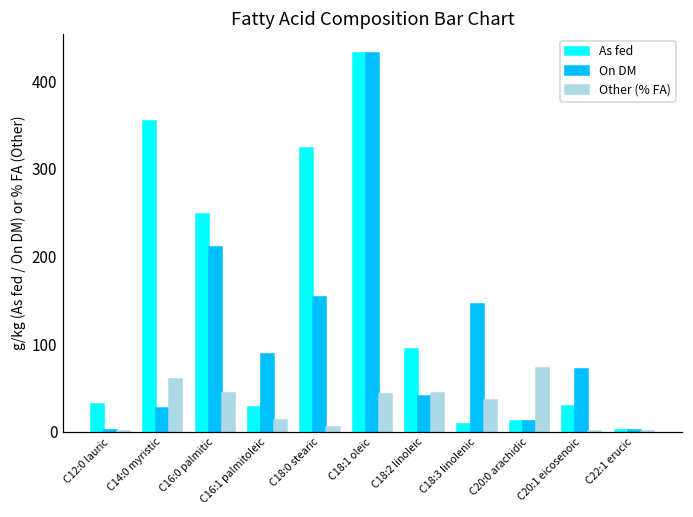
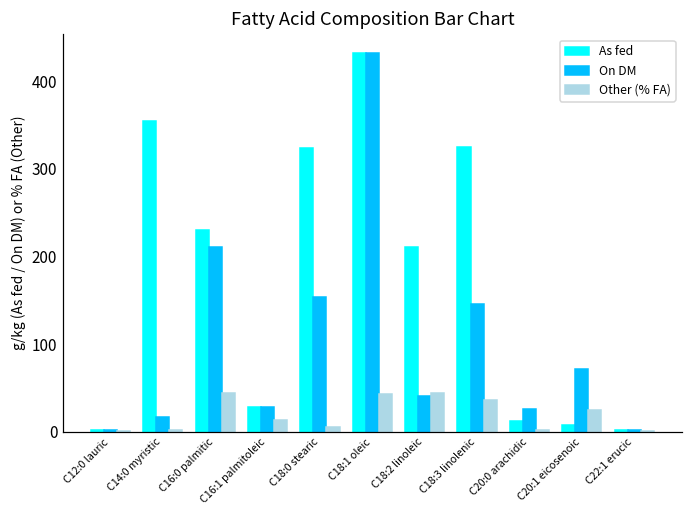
As fed, C12:0 lauric: 30 -> 0
On DM, C14:0 myristic: 30 -> 20
Other (% FA), C14:0 myristic: 60 -> 0
As fed, C16:0 palmitic: 250 -> 230
On DM, C16:1 palmitoleic: 90 -> 30
As fed, C18:2 linoleic: 90 -> 210
As fed, C18:3 linolenic: 10 -> 330
On DM, C20:0 arachidic: 10 -> 30
Other (% FA), C20:0 arachidic: 70 -> 0
As fed, C20:1 eicosenoic: 30 -> 10
Other (% FA), C20:1 eicosenoic: 0 -> 20
